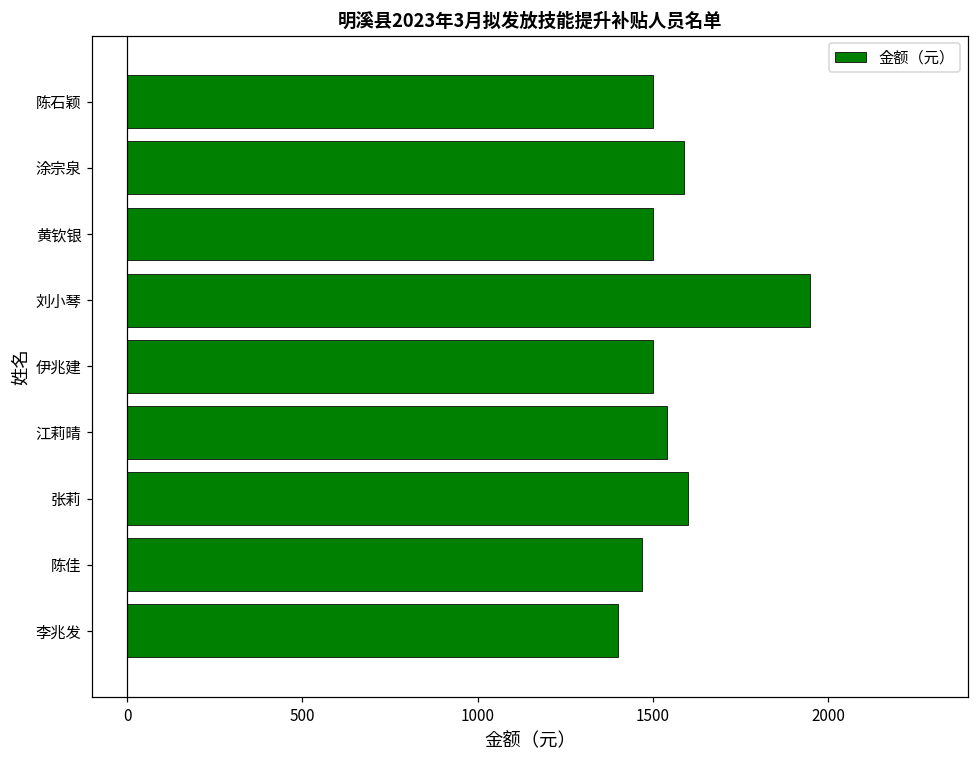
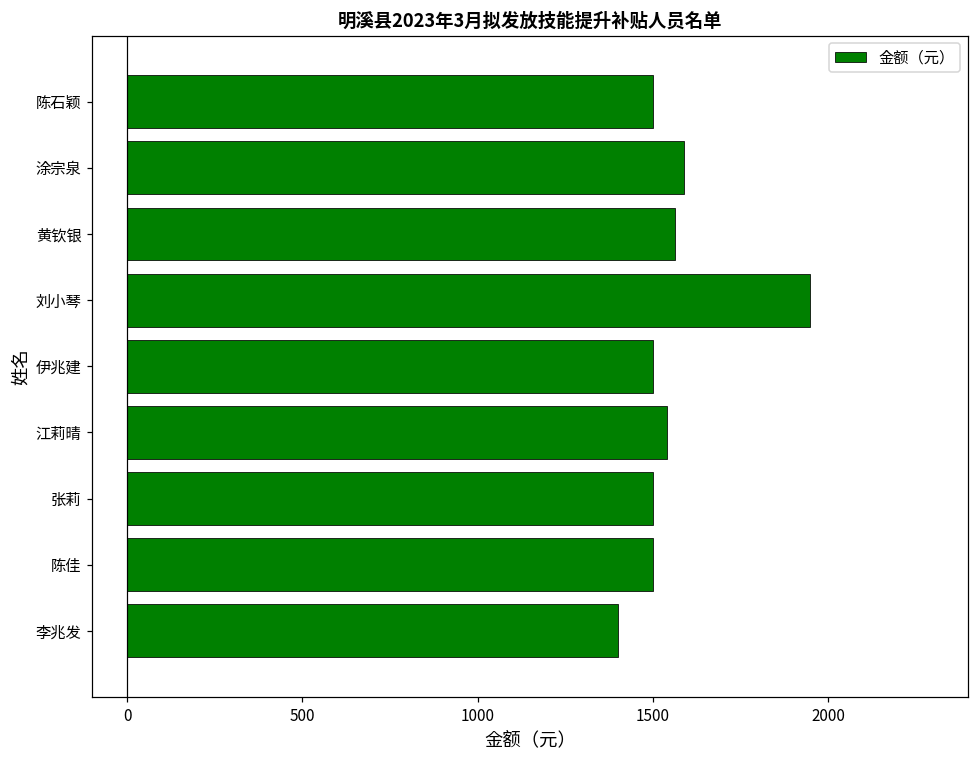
黄钦银: 1500 -> 1560
张莉: 1600 -> 1500
陈佳: 1470 -> 1500
